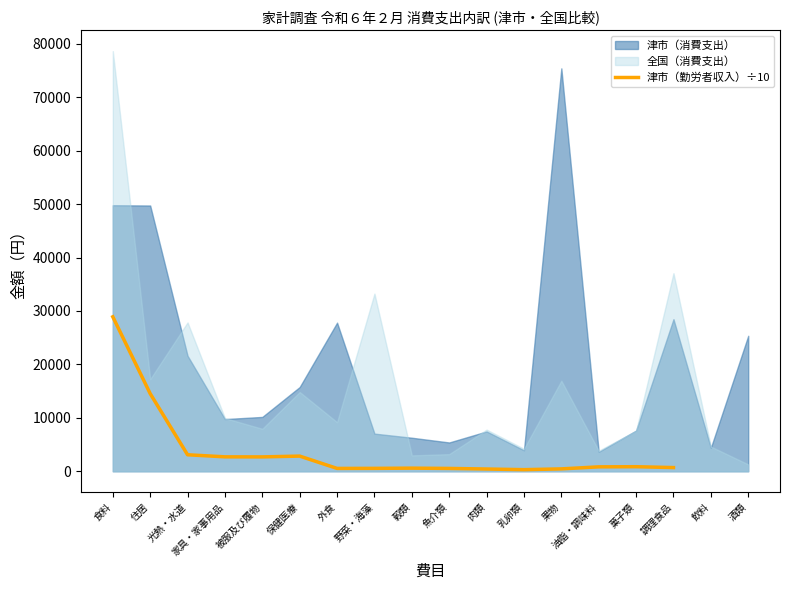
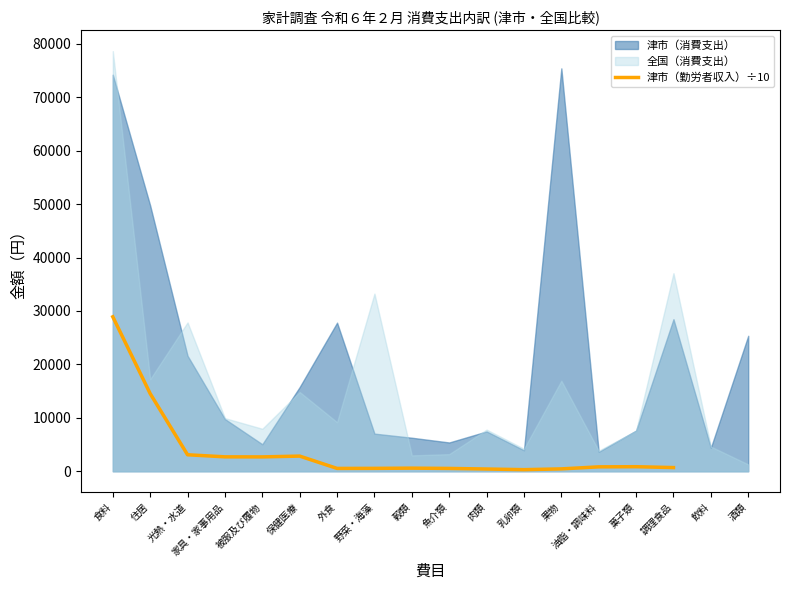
津市（消費支出）, 食料: 50000 -> 74000
津市（消費支出）, 被服及び履物: 10000 -> 5000
